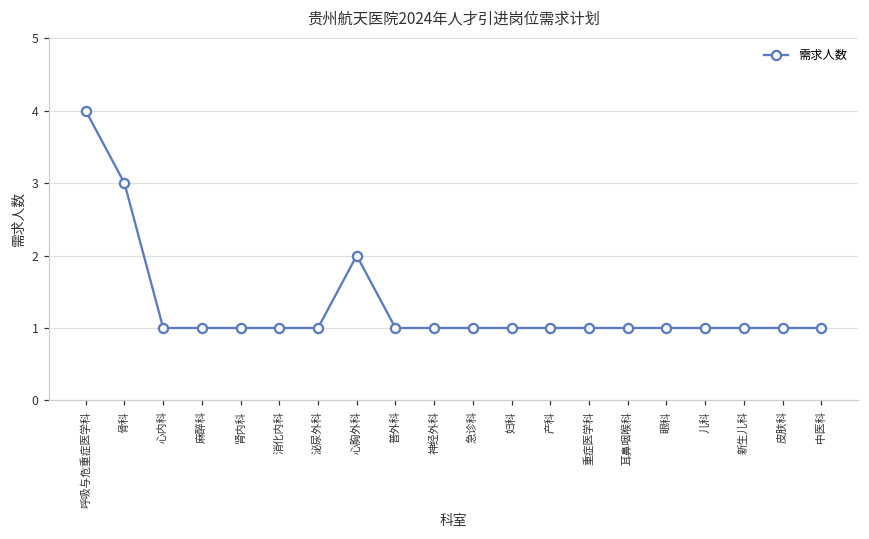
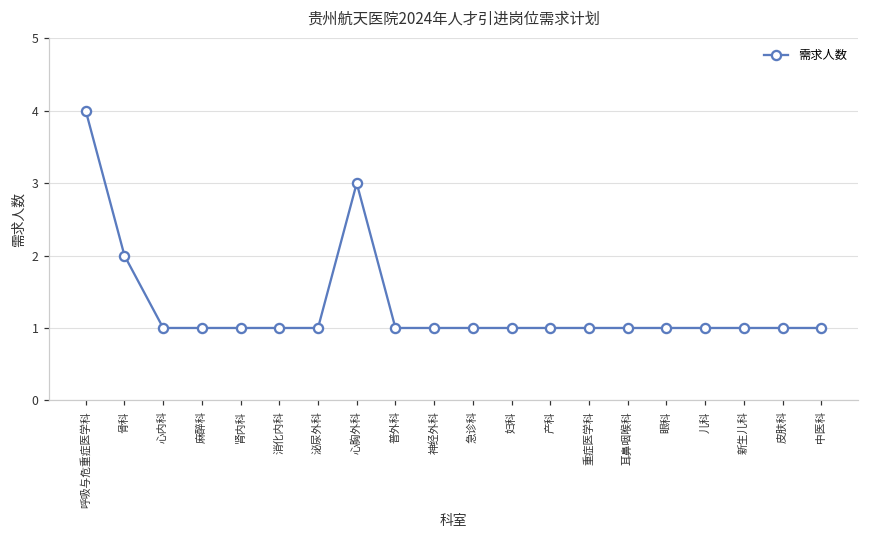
骨科: 3 -> 2
心胸外科: 2 -> 3
